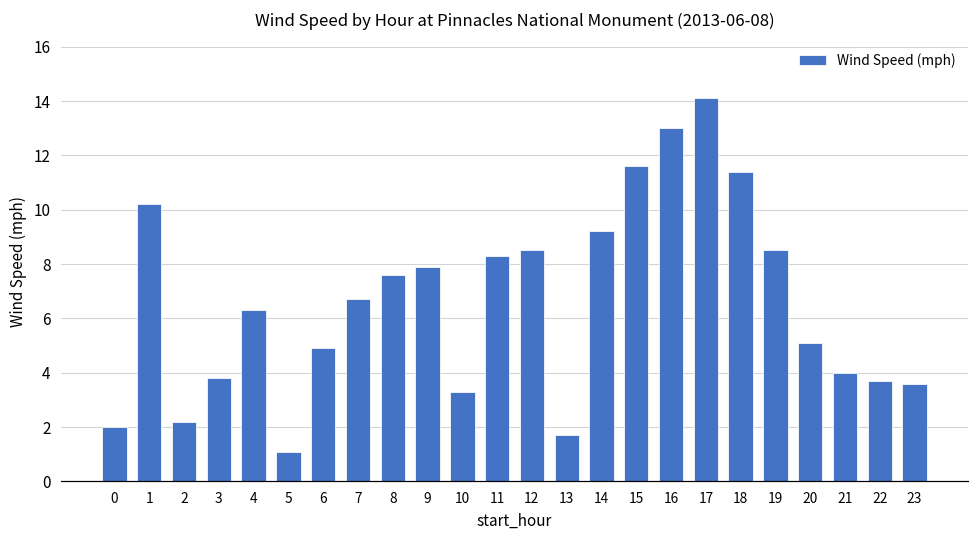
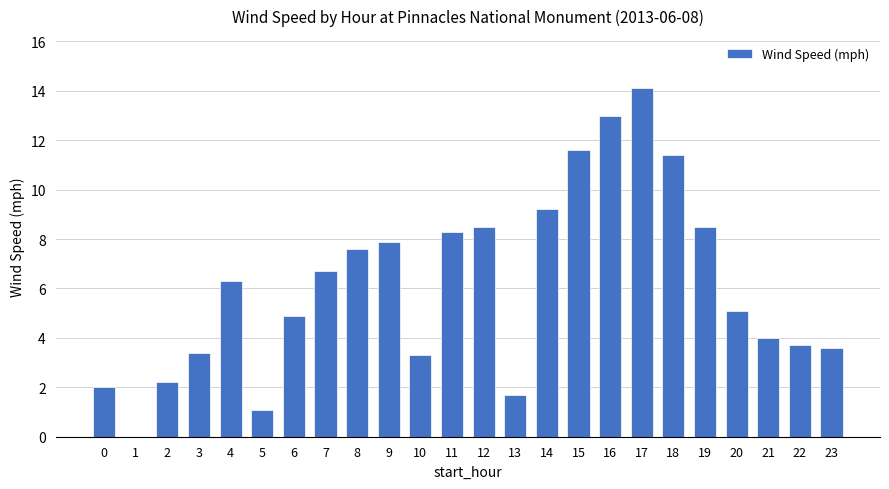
1: 10.2 -> 0.0
3: 3.8 -> 3.4
